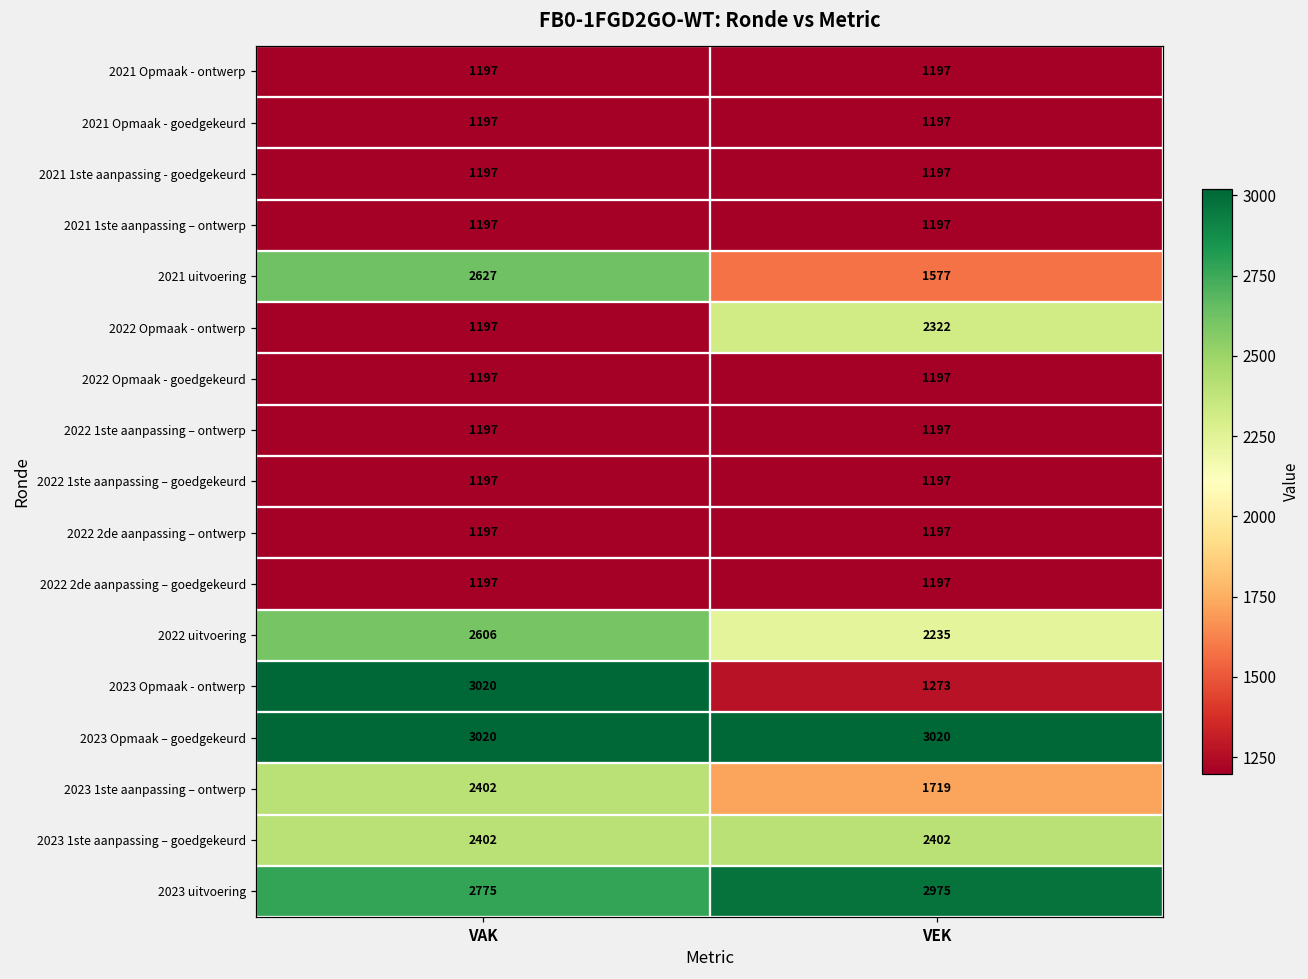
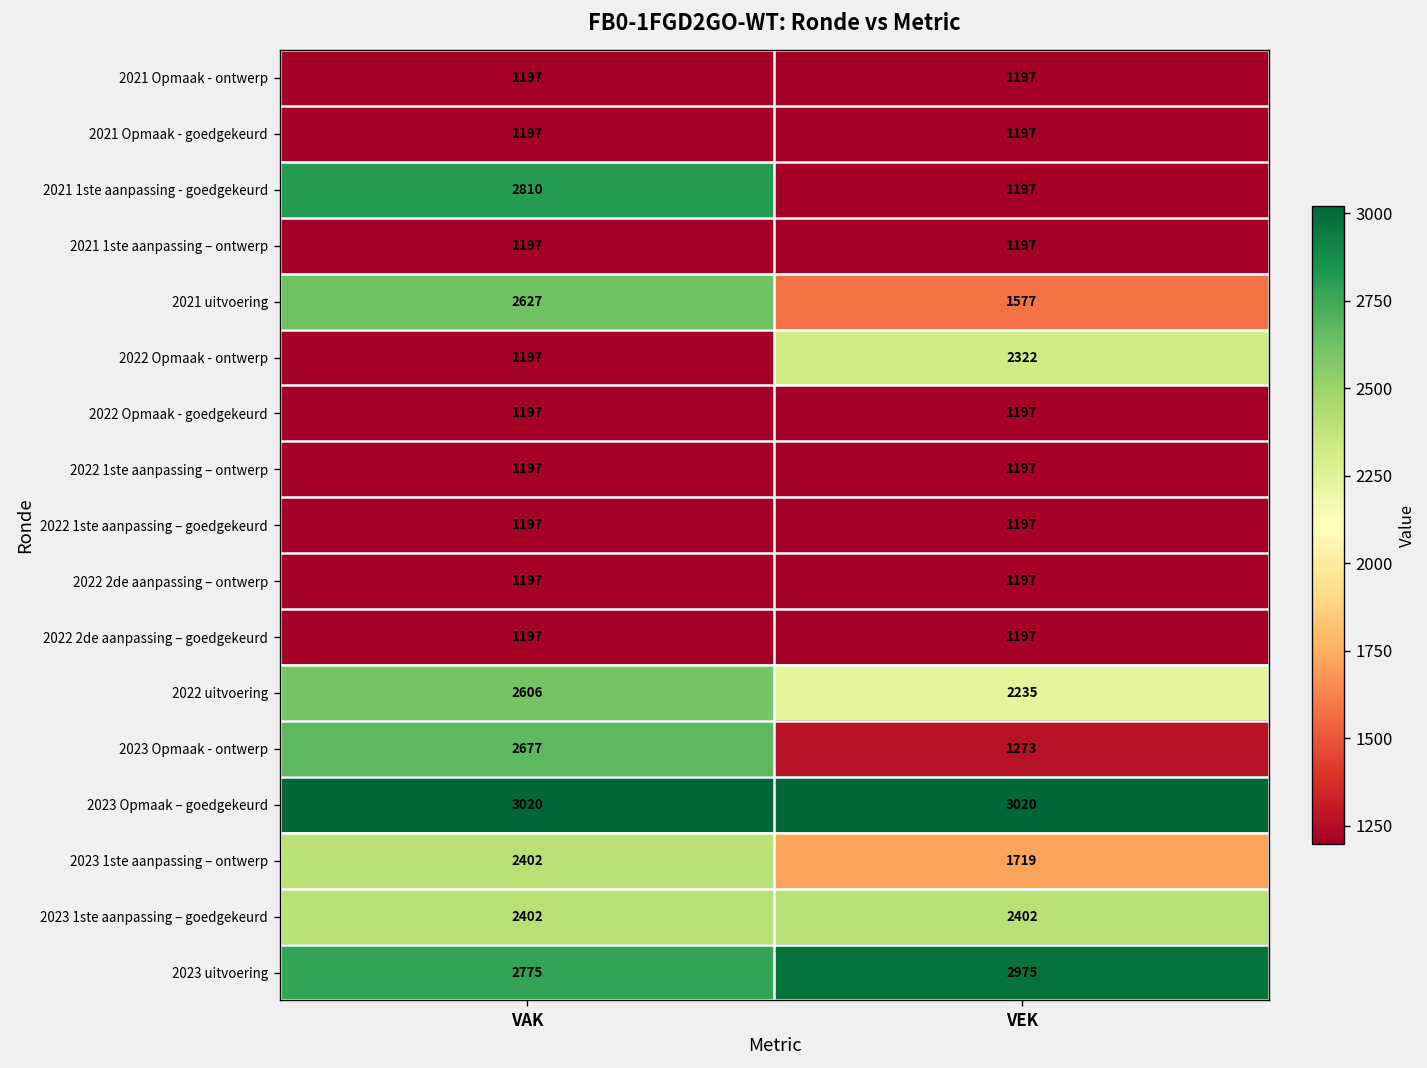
2021 1ste aanpassing - goedgekeurd, VAK: 1197 -> 2810
2023 Opmaak - ontwerp, VAK: 3020 -> 2677
